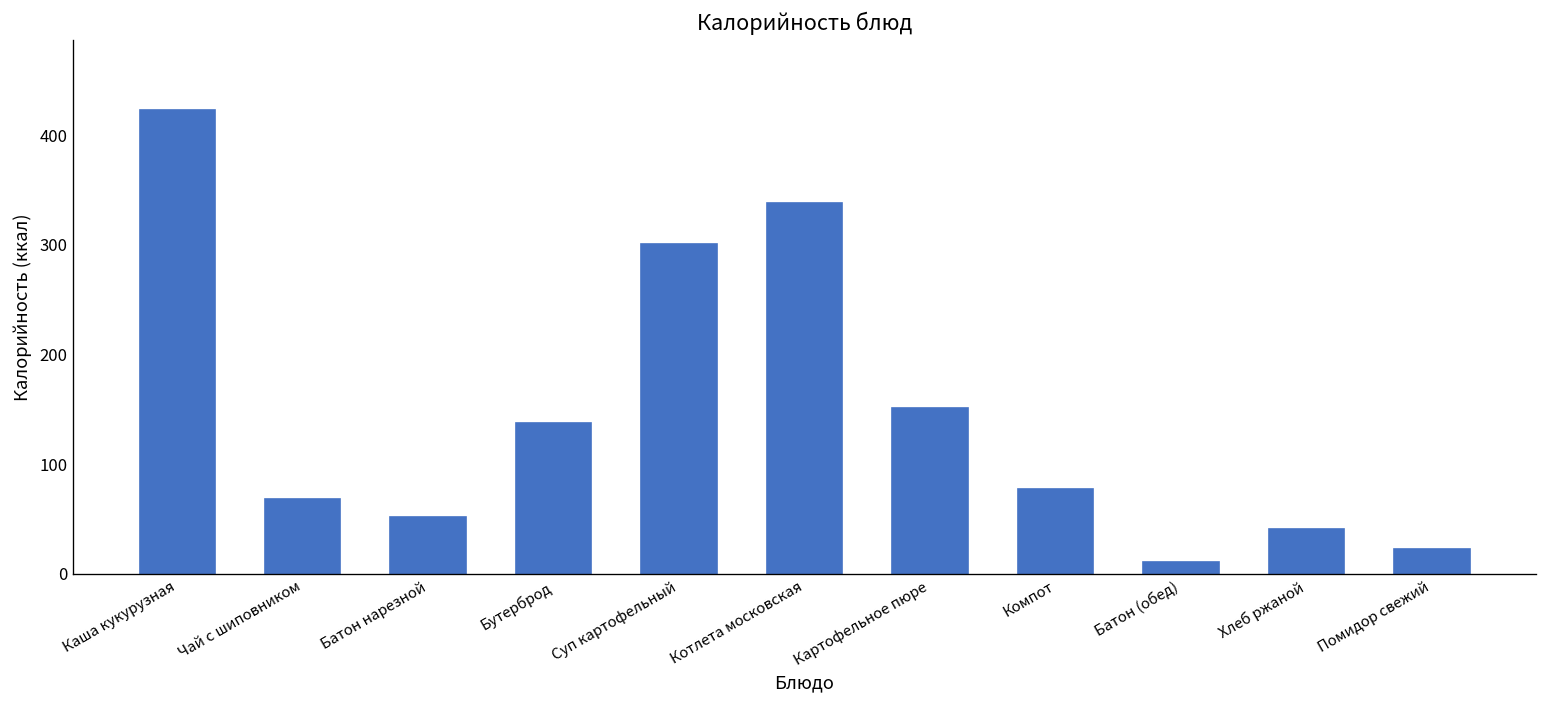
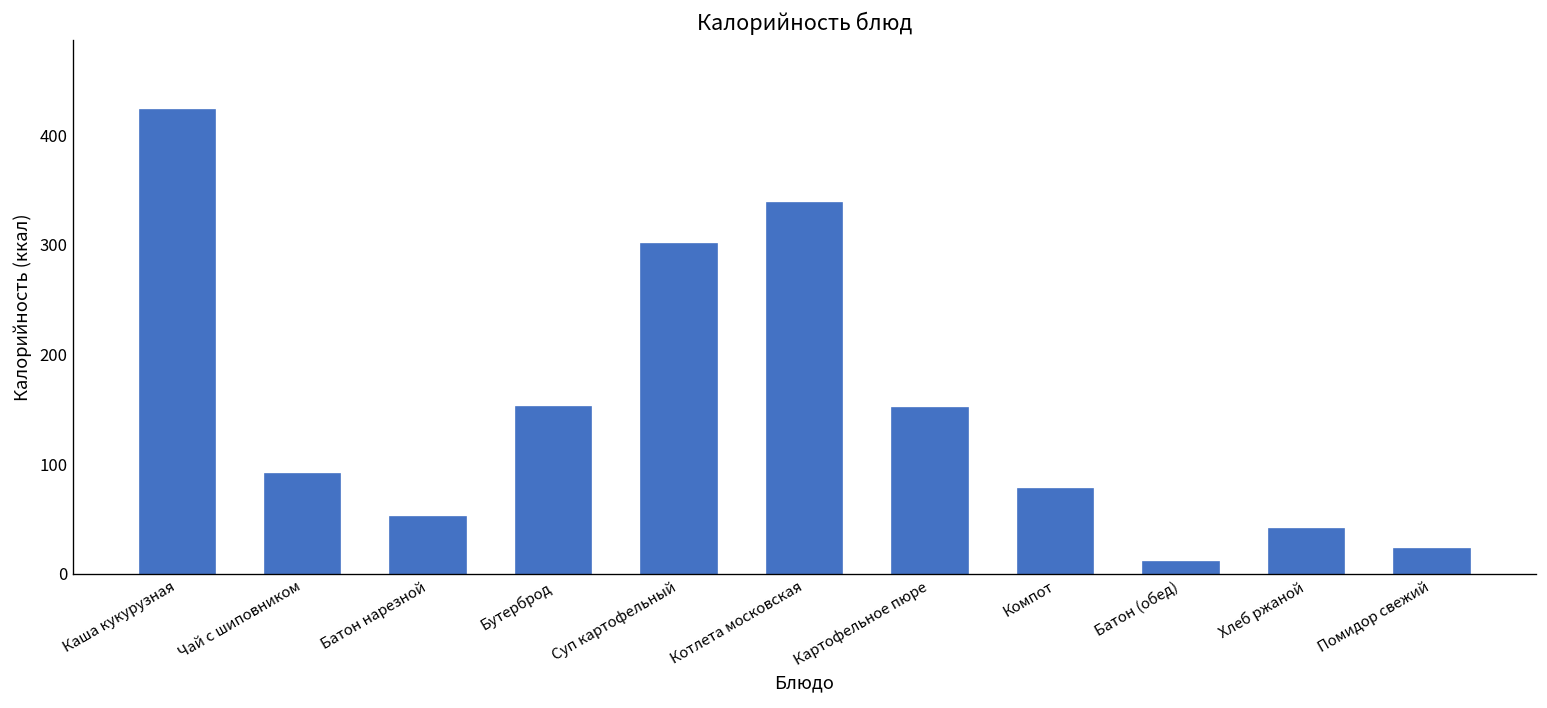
Чай с шиповником: 70 -> 90
Бутерброд: 140 -> 150
